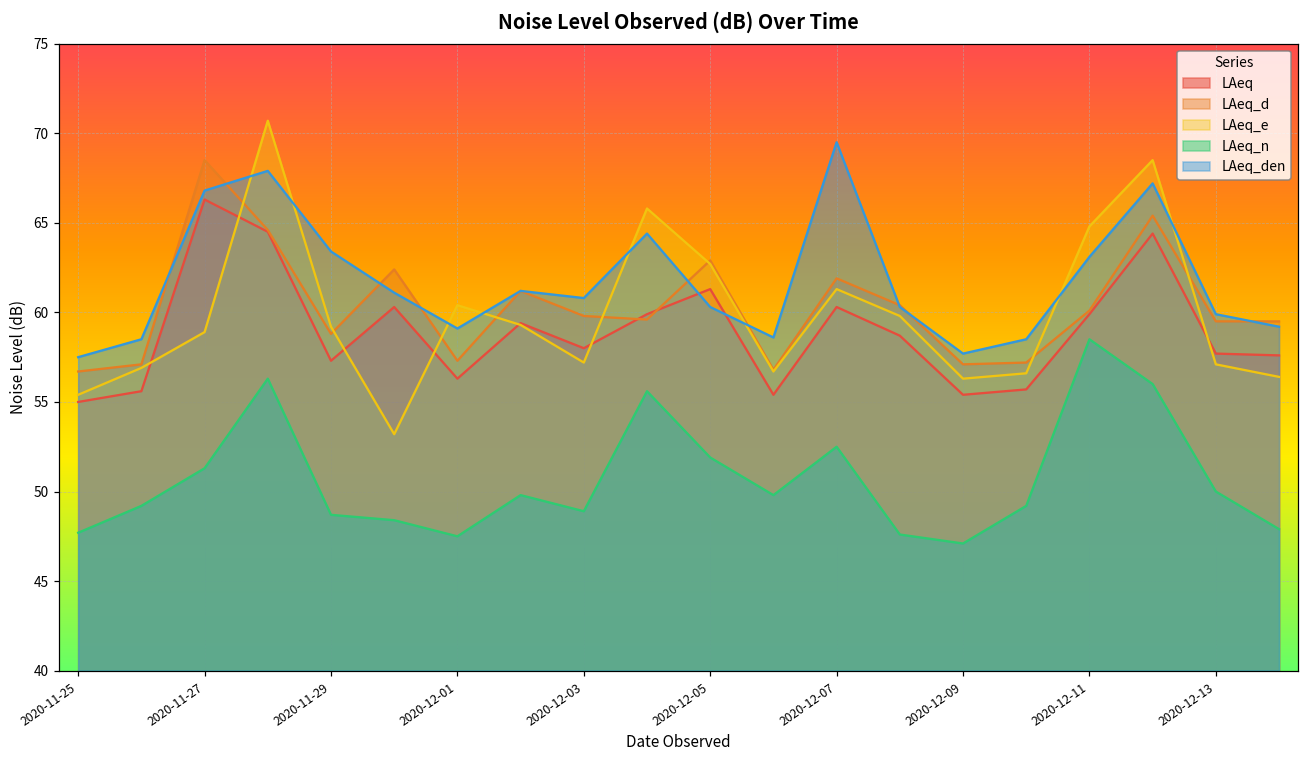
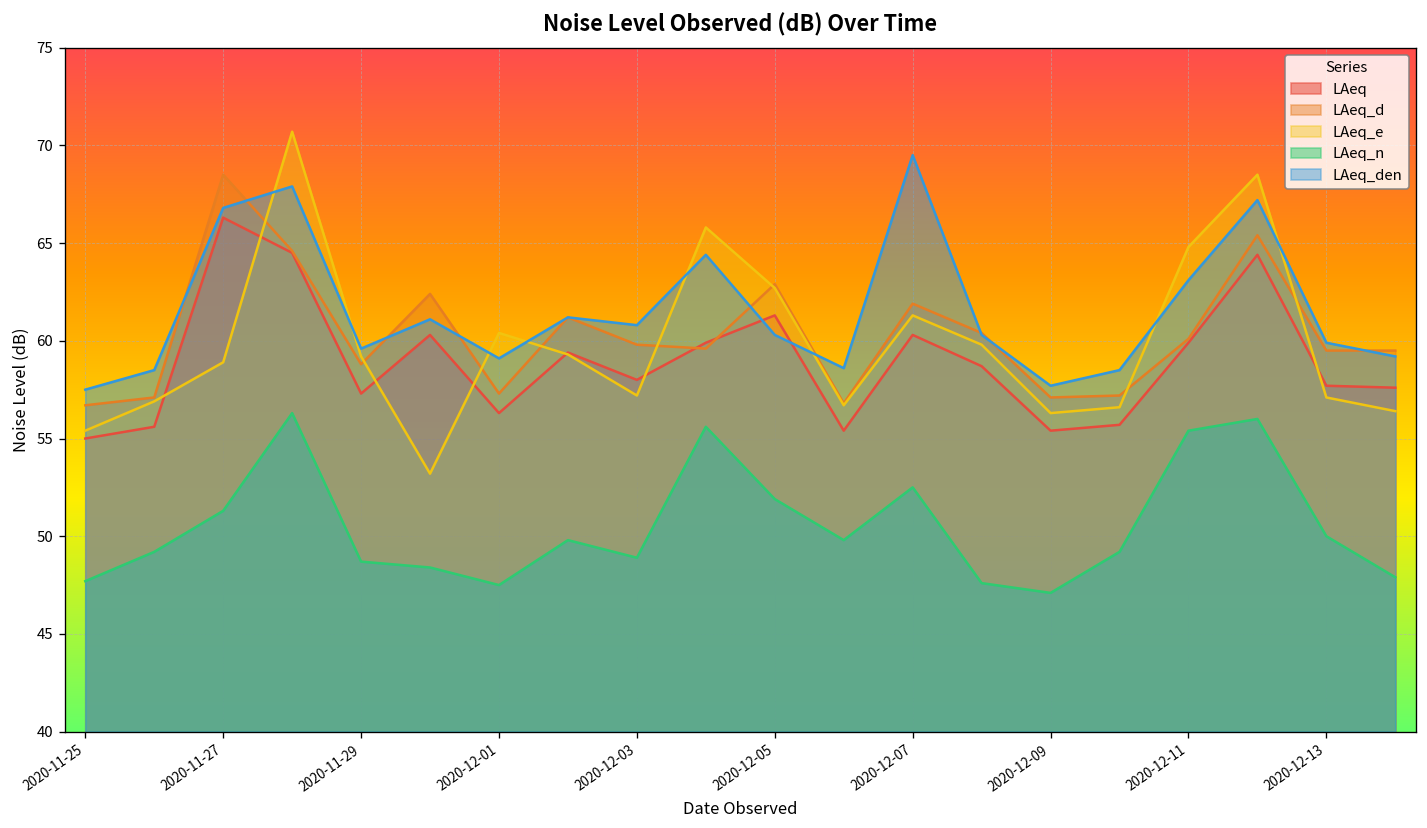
LAeq_den, 2020-11-29: 63.4 -> 59.6
LAeq_n, 2020-12-11: 58.5 -> 55.4
